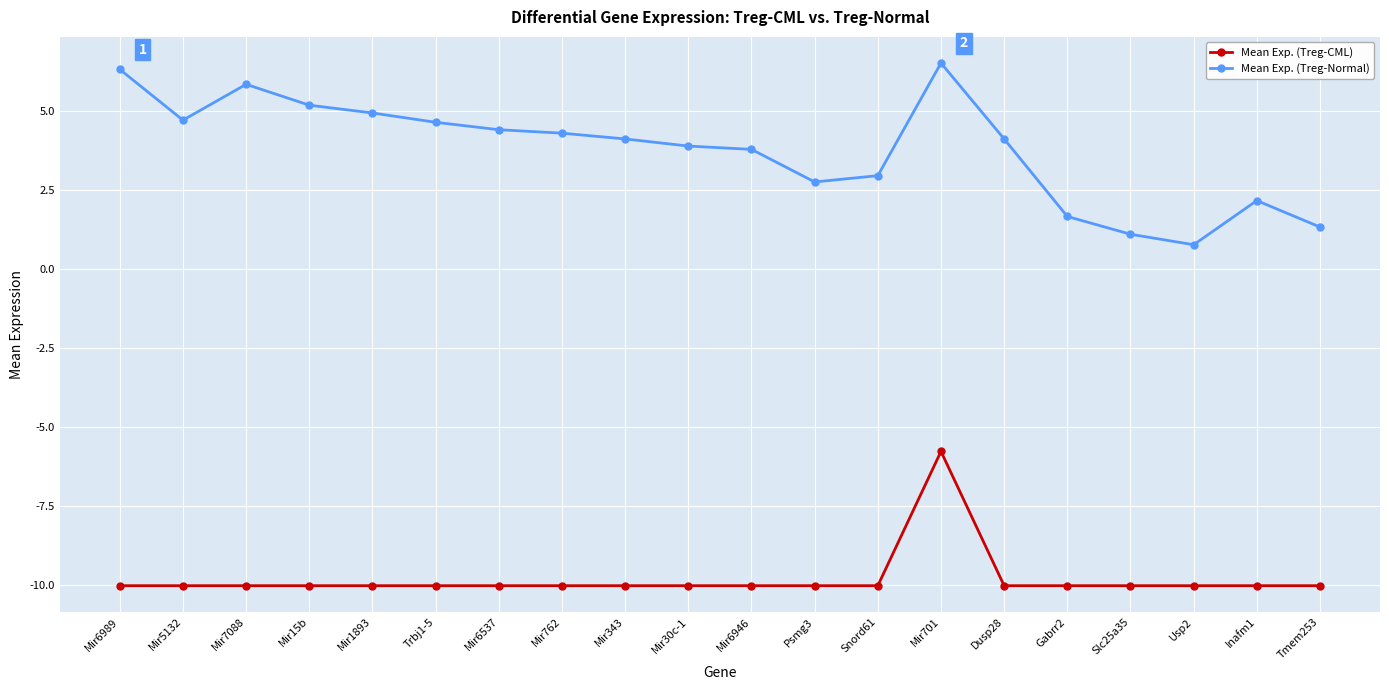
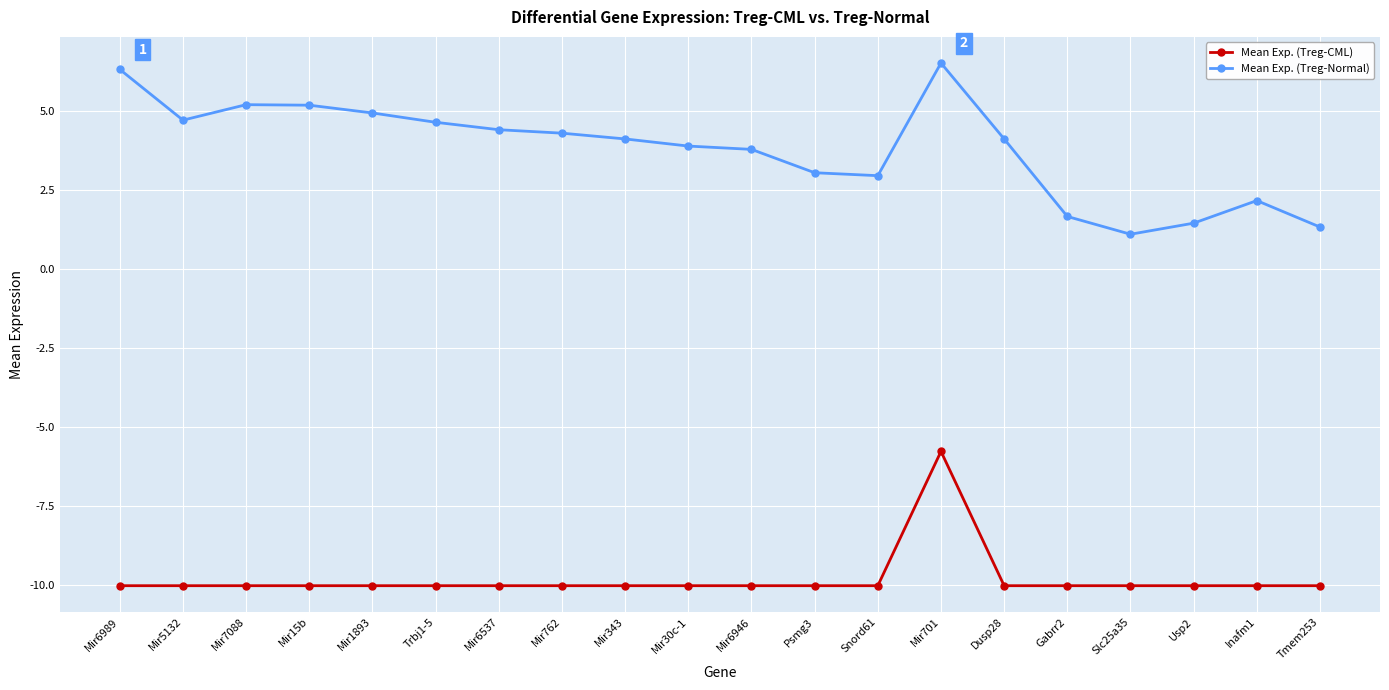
Mean Exp. (Treg-Normal), Mir7088: 5.8 -> 5.2
Mean Exp. (Treg-Normal), Psmg3: 2.7 -> 3.0
Mean Exp. (Treg-Normal), Usp2: 0.8 -> 1.4
